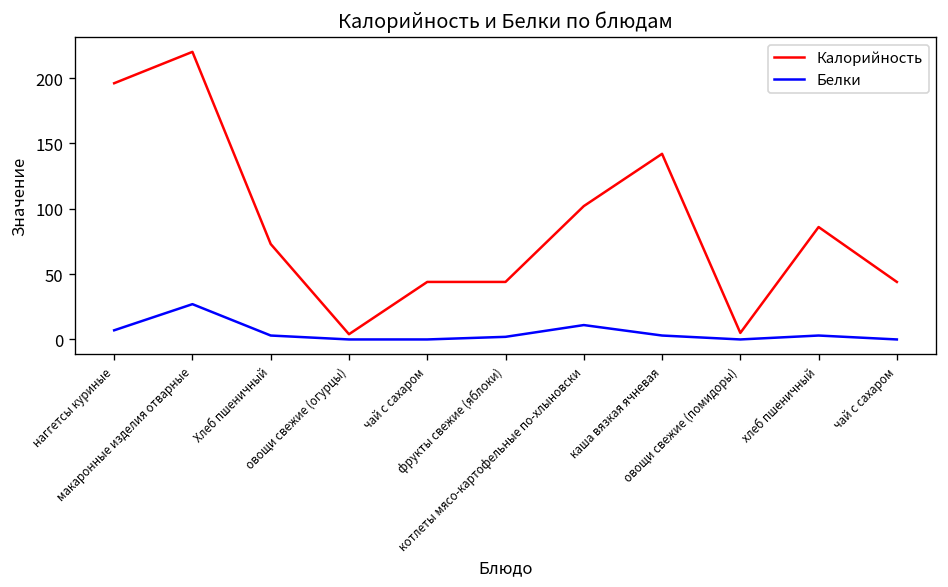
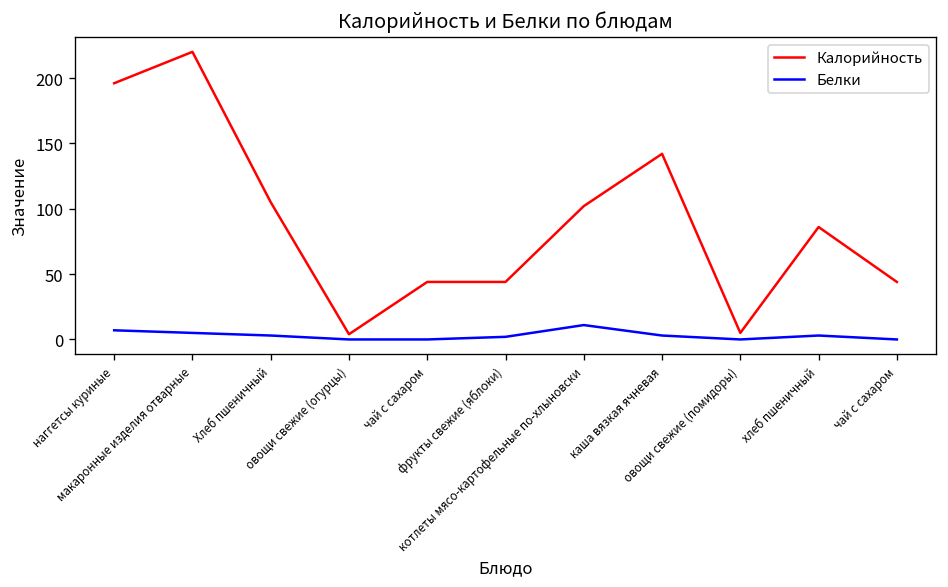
Белки, макаронные изделия отварные: 27 -> 5
Калорийность, Хлеб пшеничный: 73 -> 105
